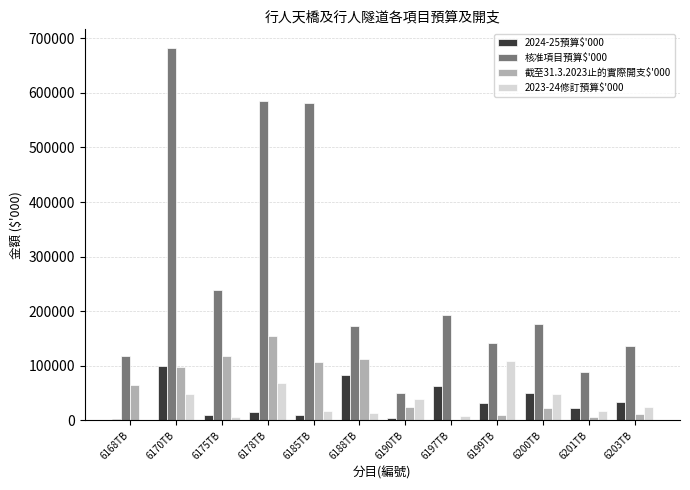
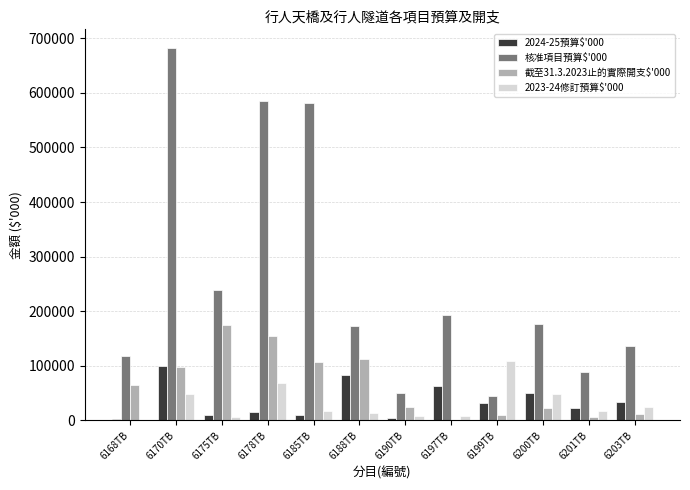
截至31.3.2023止的實際開支$'000, 6175TB: 120000 -> 170000
2023-24修訂預算$'000, 6190TB: 40000 -> 10000
核准項目預算$'000, 6199TB: 140000 -> 40000
